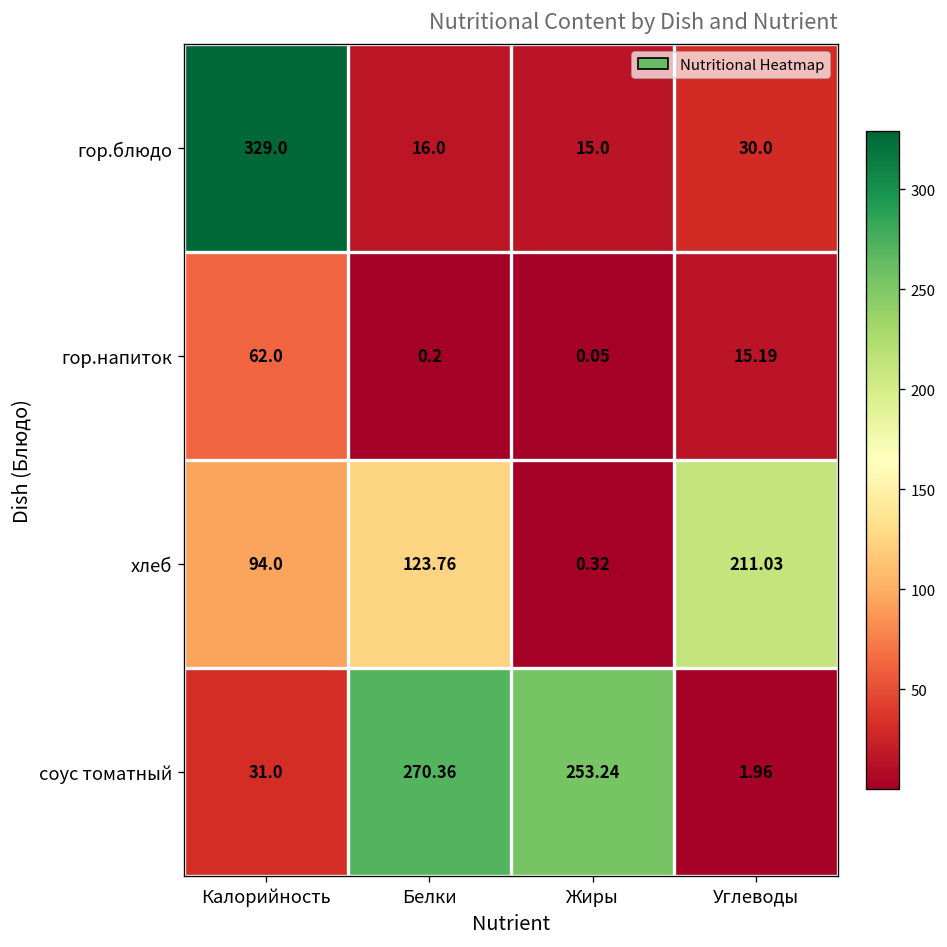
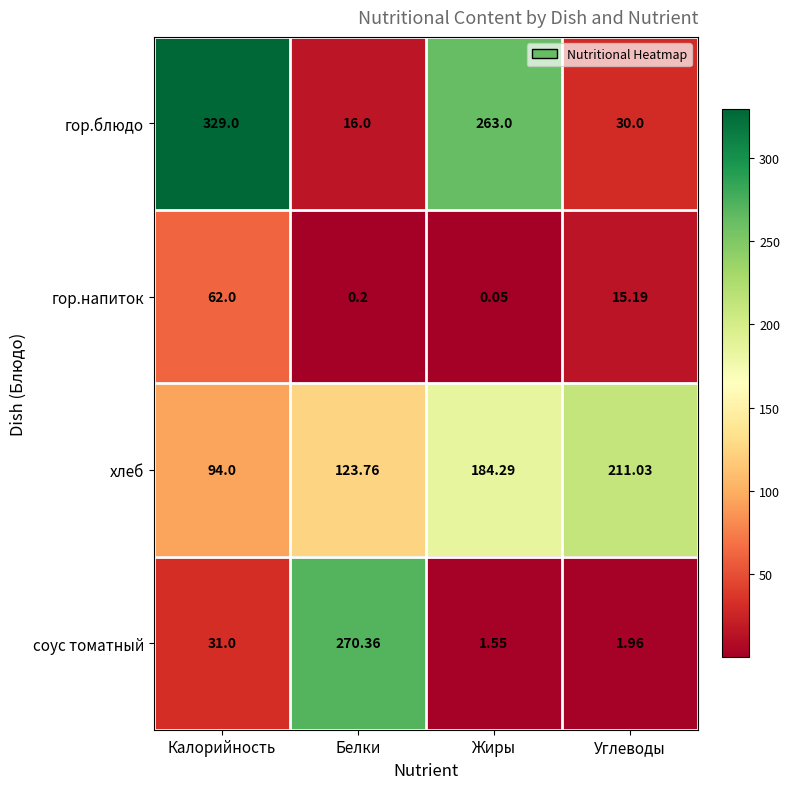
гор.блюдо, Жиры: 15.0 -> 263.0
хлеб, Жиры: 0.32 -> 184.29
соус томатный, Жиры: 253.24 -> 1.55
